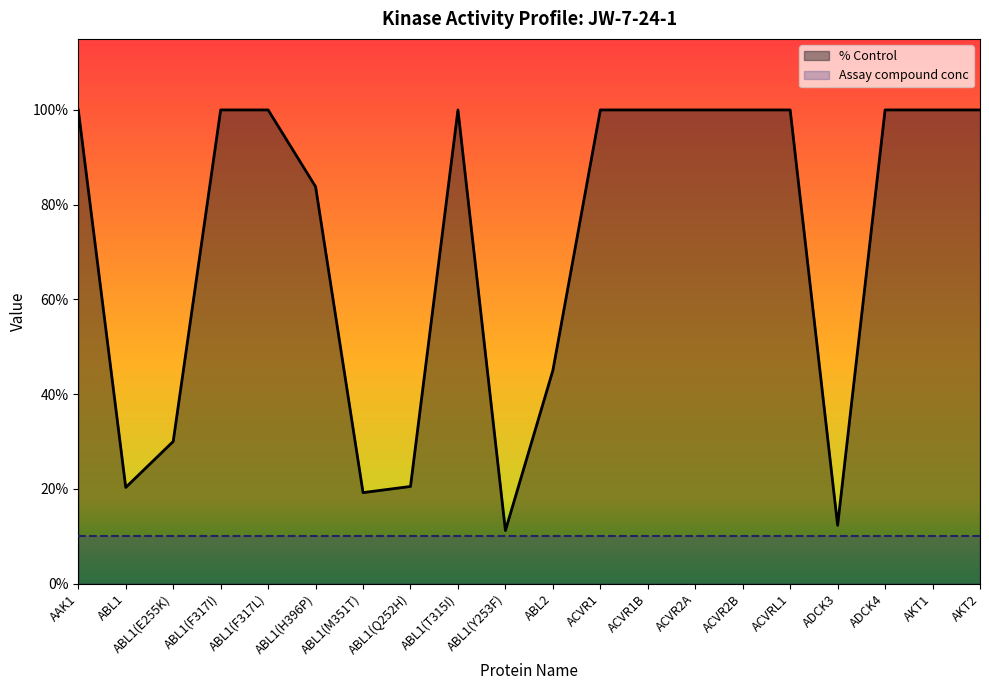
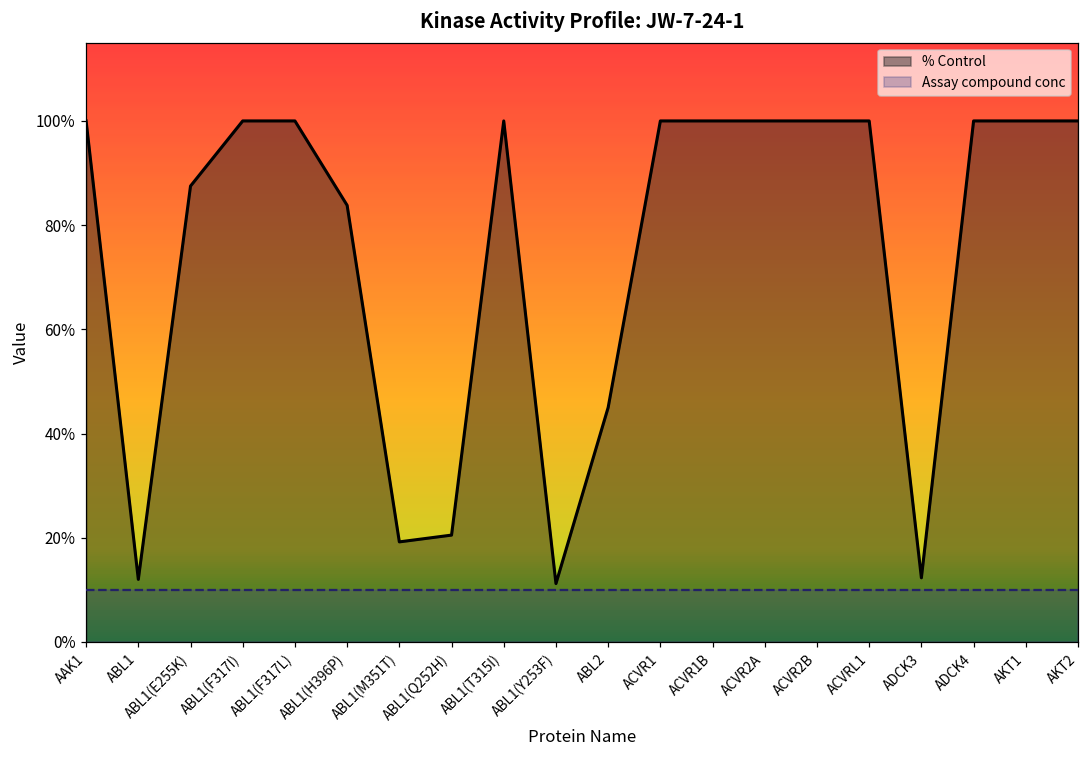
% Control, ABL1: 20% -> 12%
% Control, ABL1(E255K): 30% -> 88%
